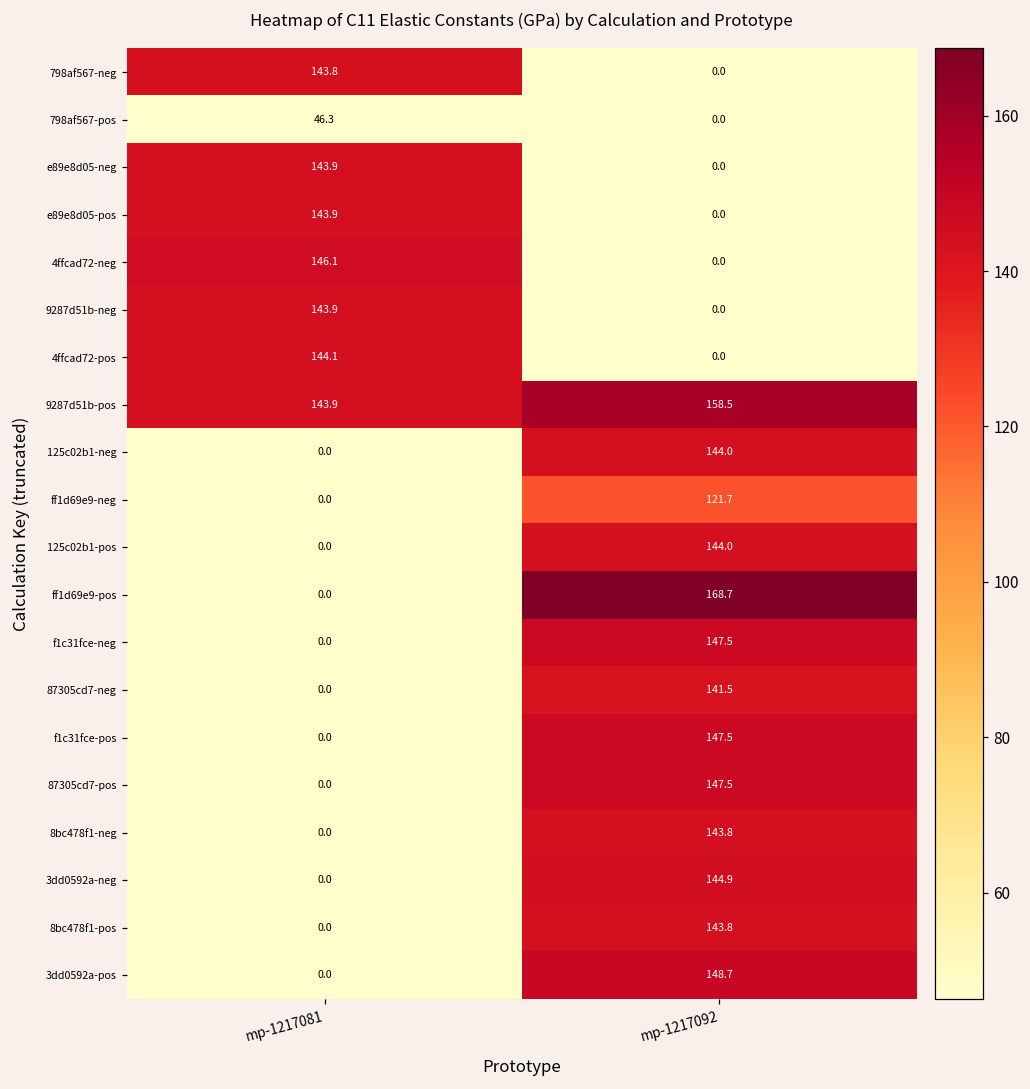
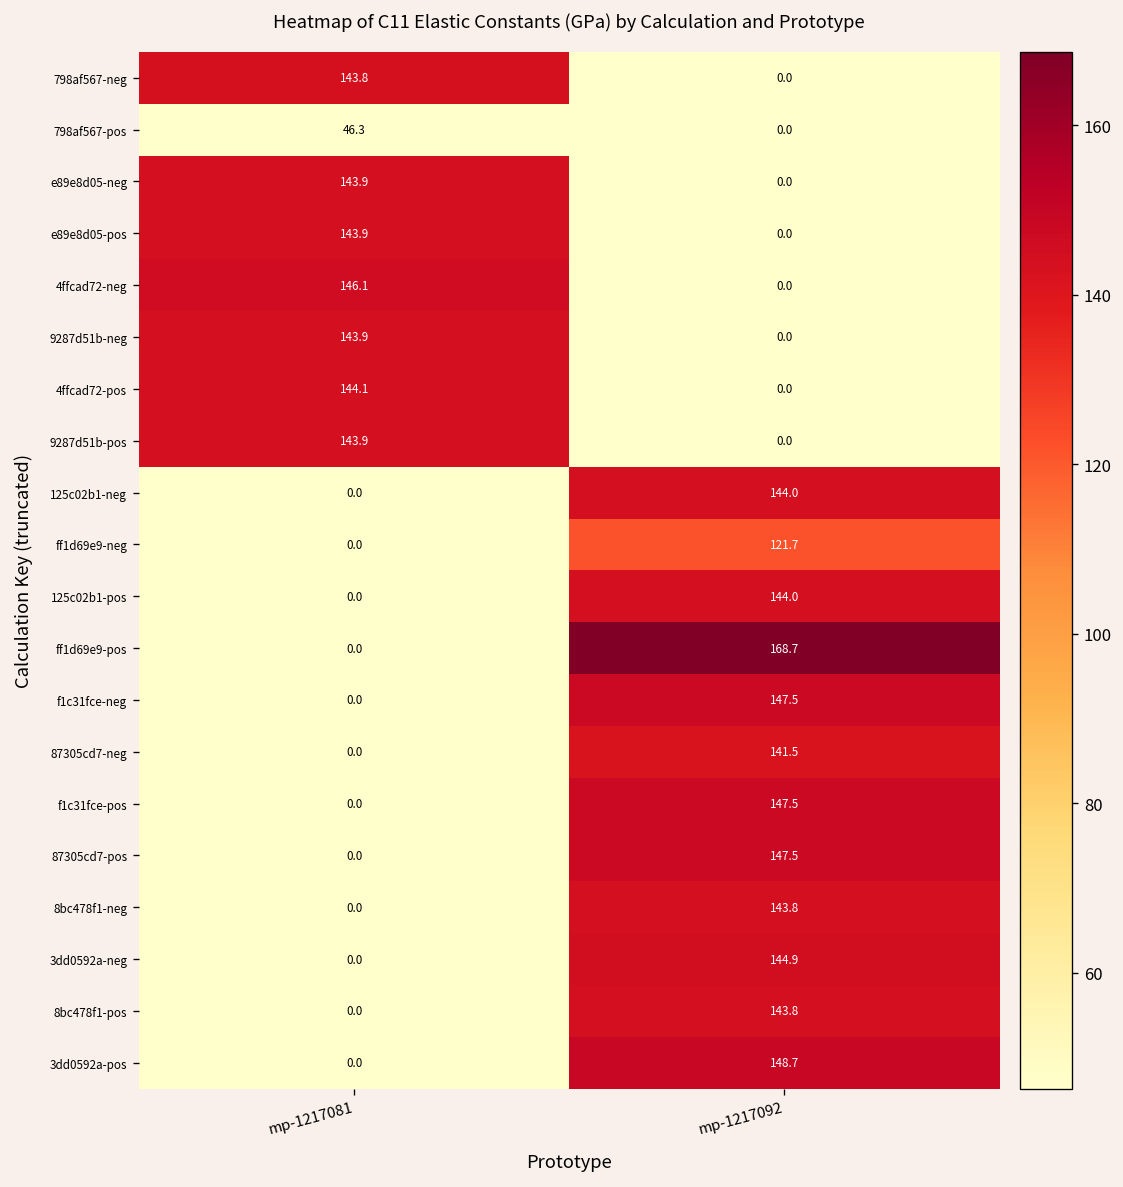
9287d51b-pos, mp-1217092: 158.5 -> 0.0
